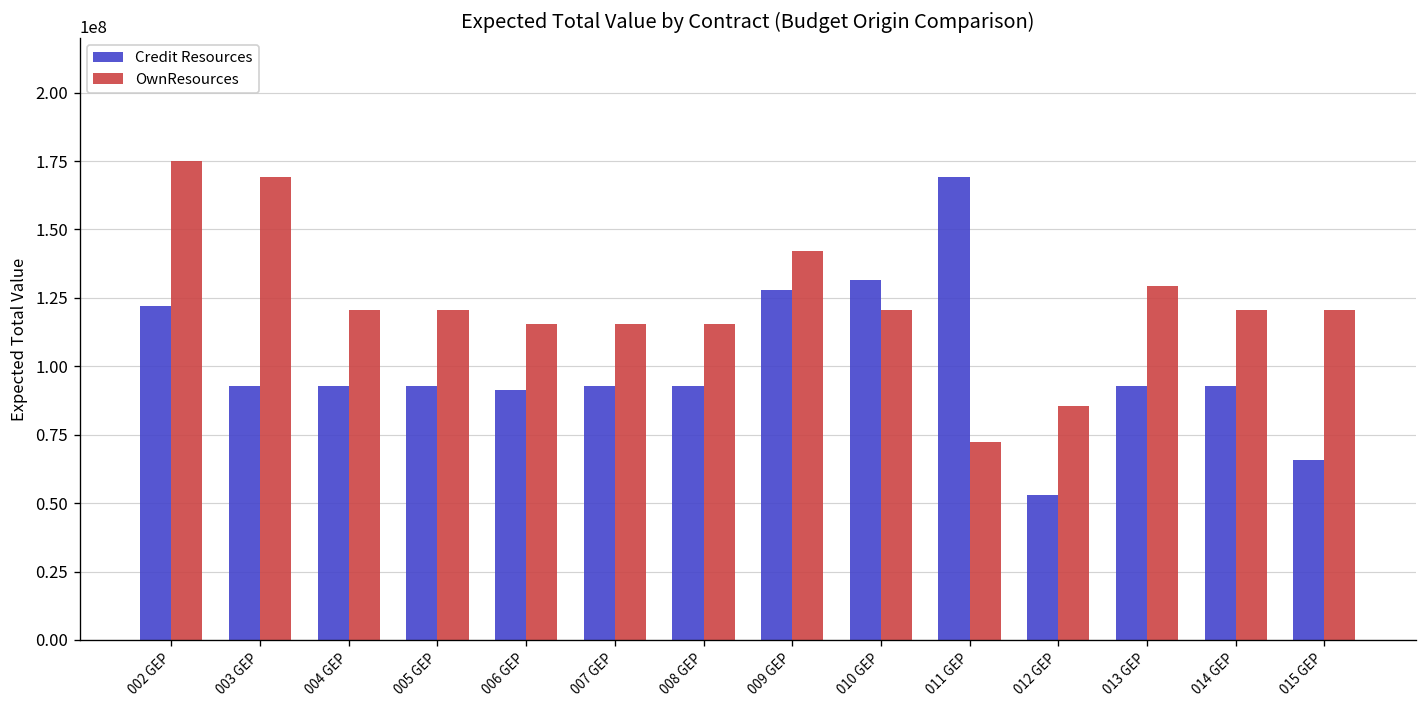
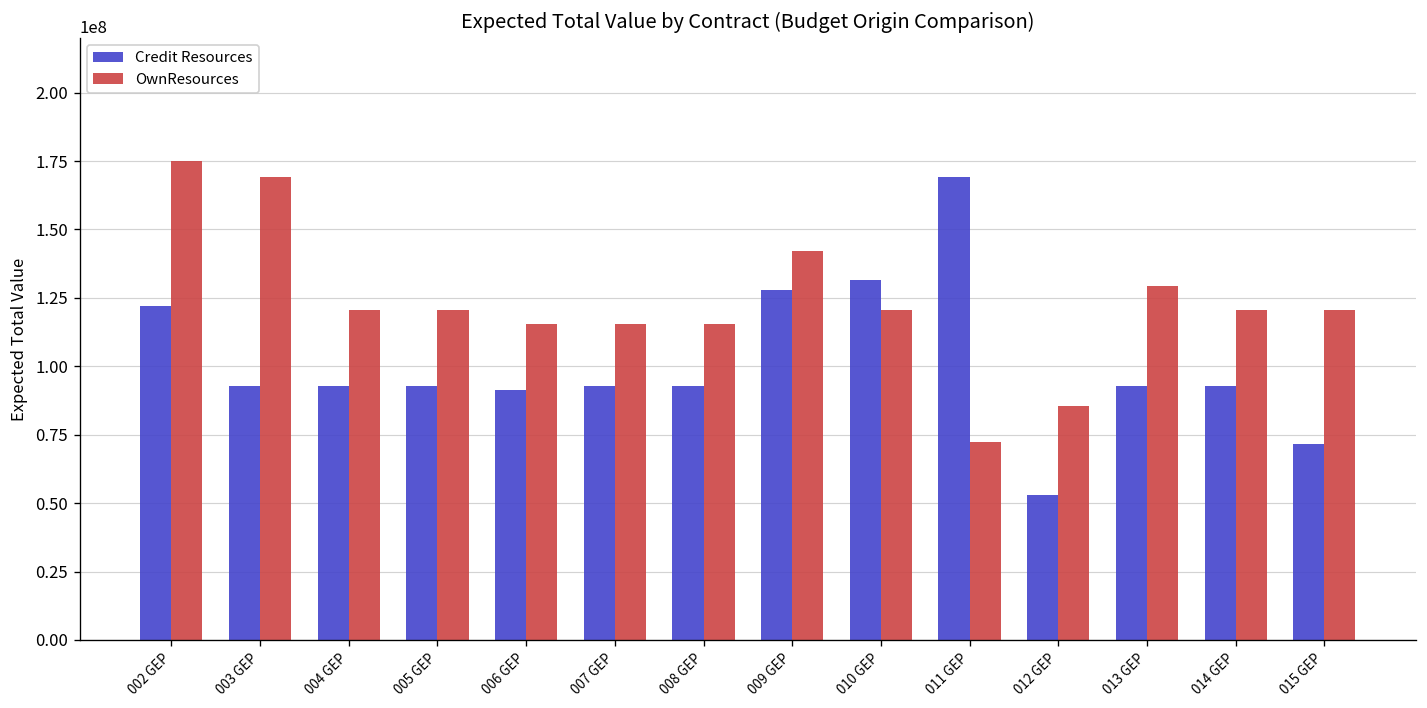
Credit Resources, 015 GEP: 66000000 -> 72000000
